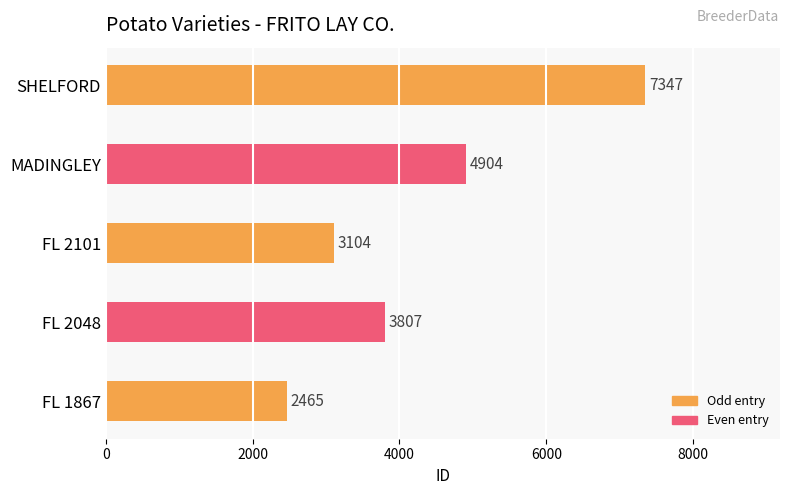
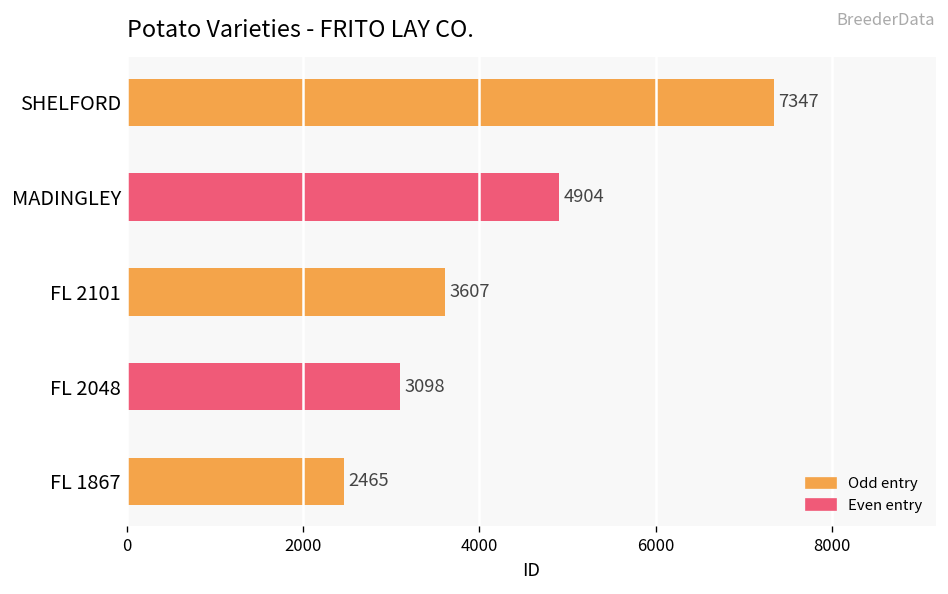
FL 2101: 3104 -> 3607
FL 2048: 3807 -> 3098
